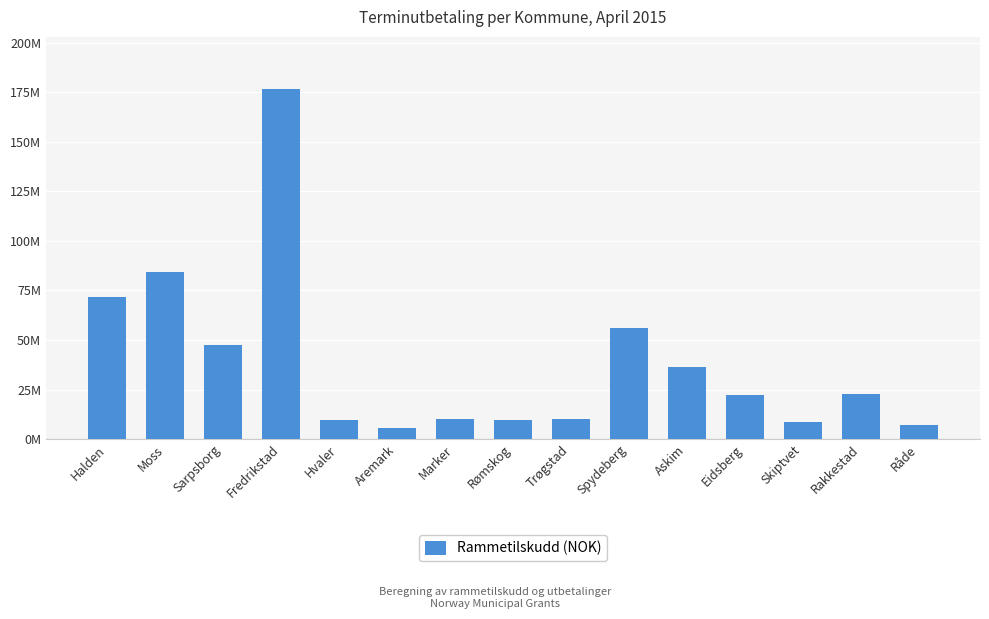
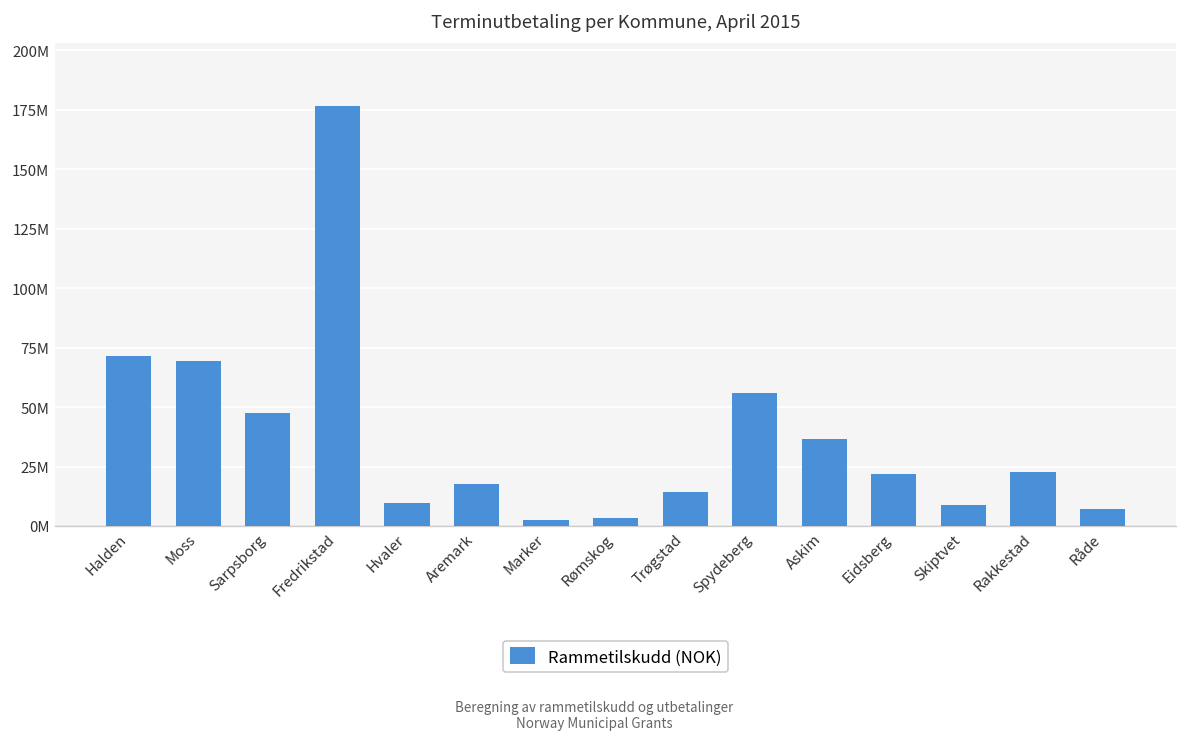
Moss: 84000000 -> 70000000
Aremark: 6000000 -> 18000000
Marker: 10000000 -> 2000000
Rømskog: 9000000 -> 4000000
Trøgstad: 10000000 -> 14000000
